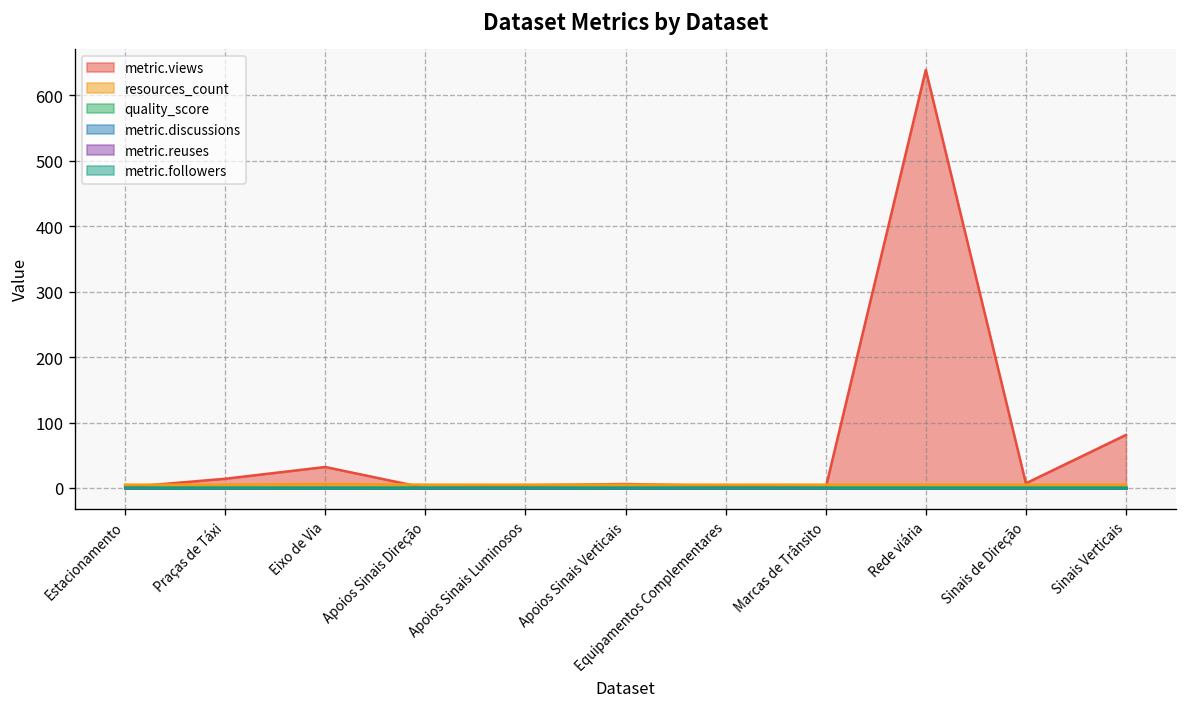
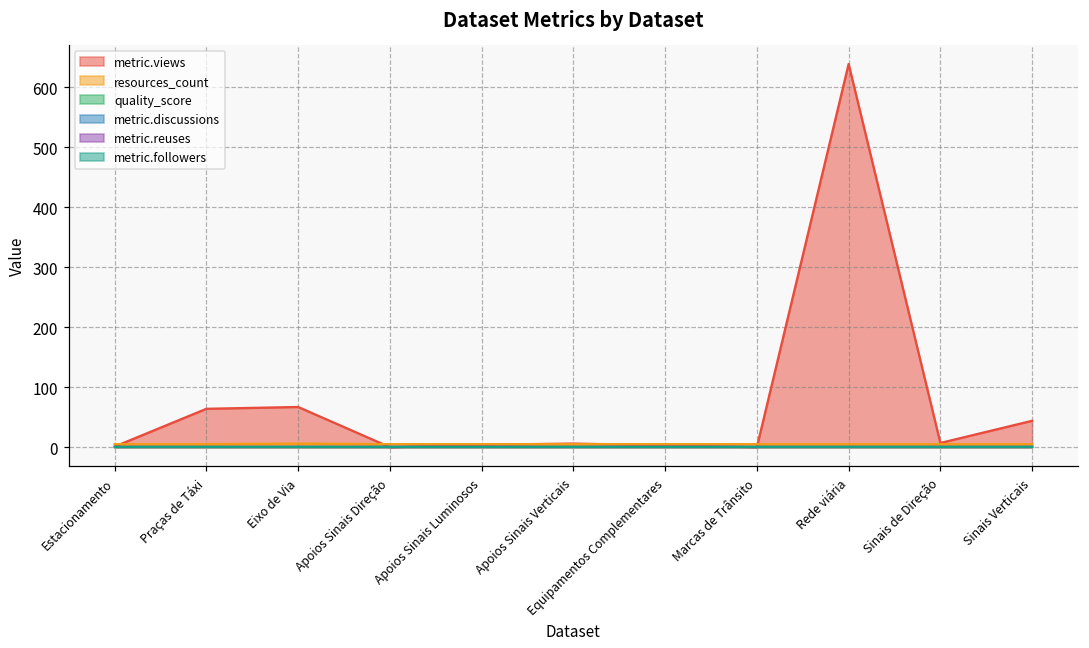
metric.views, Praças de Táxi: 10 -> 60
metric.views, Eixo de Via: 30 -> 70
metric.views, Sinais Verticais: 80 -> 40
